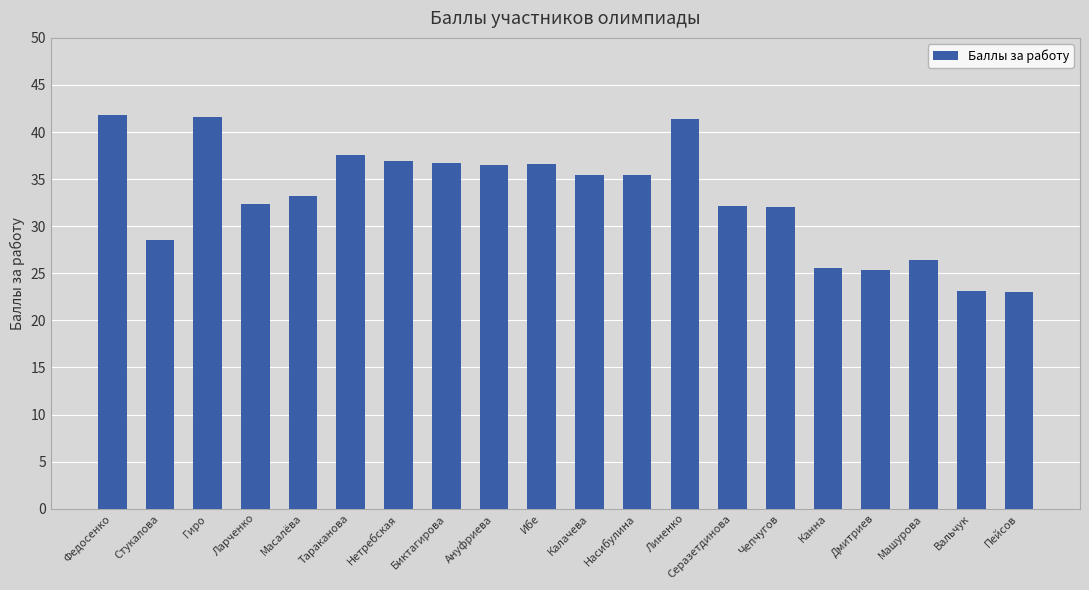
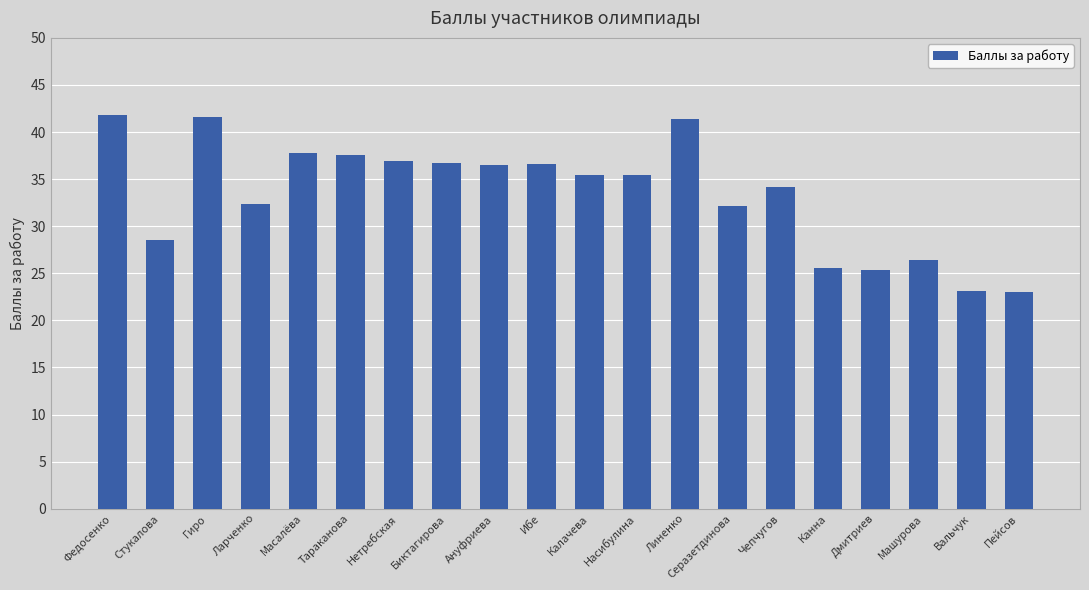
Масалёва: 33 -> 38
Чепчугов: 32 -> 34
